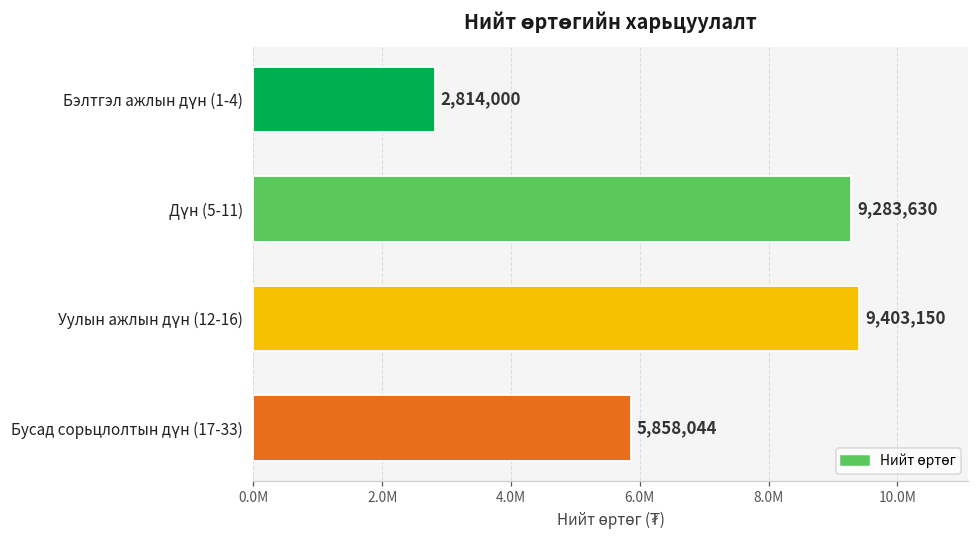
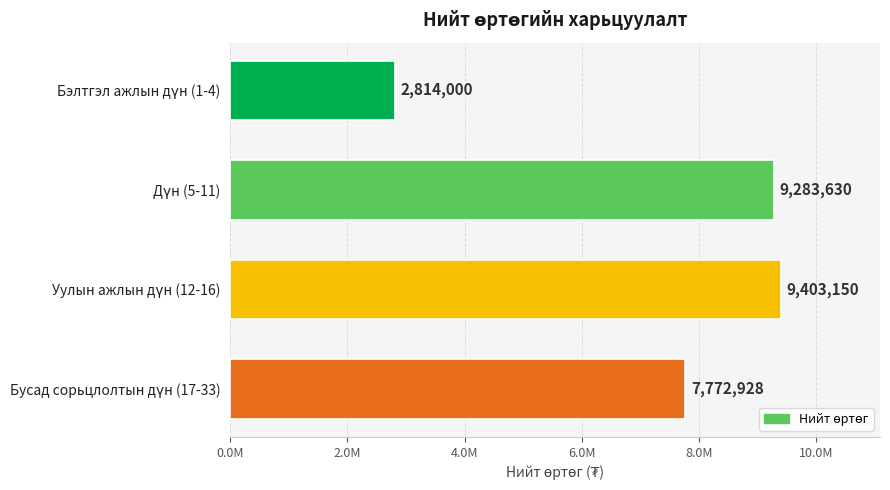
Бусад сорьцлолтын дүн (17-33): 5,858,044 -> 7,772,928
